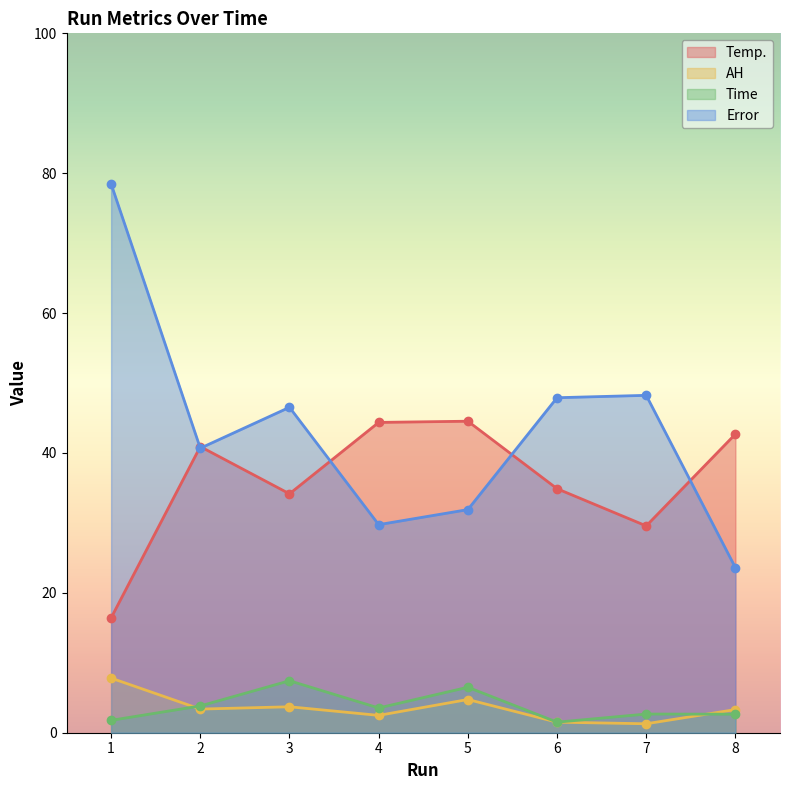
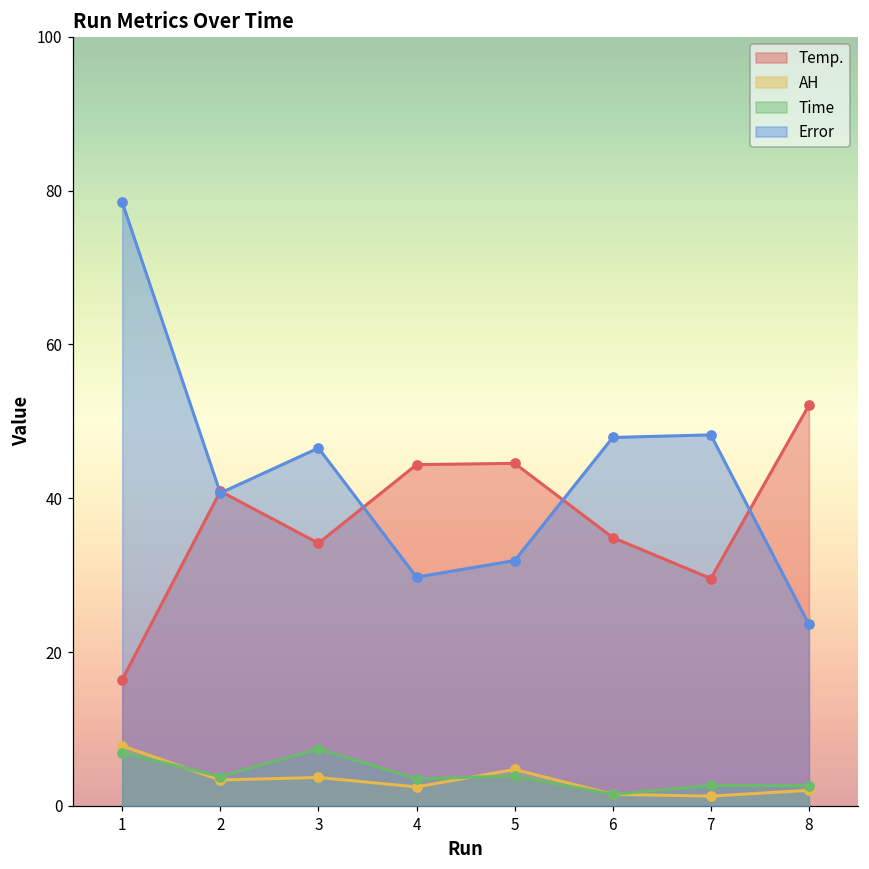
Time, 1: 2 -> 7
Time, 5: 7 -> 4
Temp., 8: 43 -> 52
AH, 8: 3 -> 2
